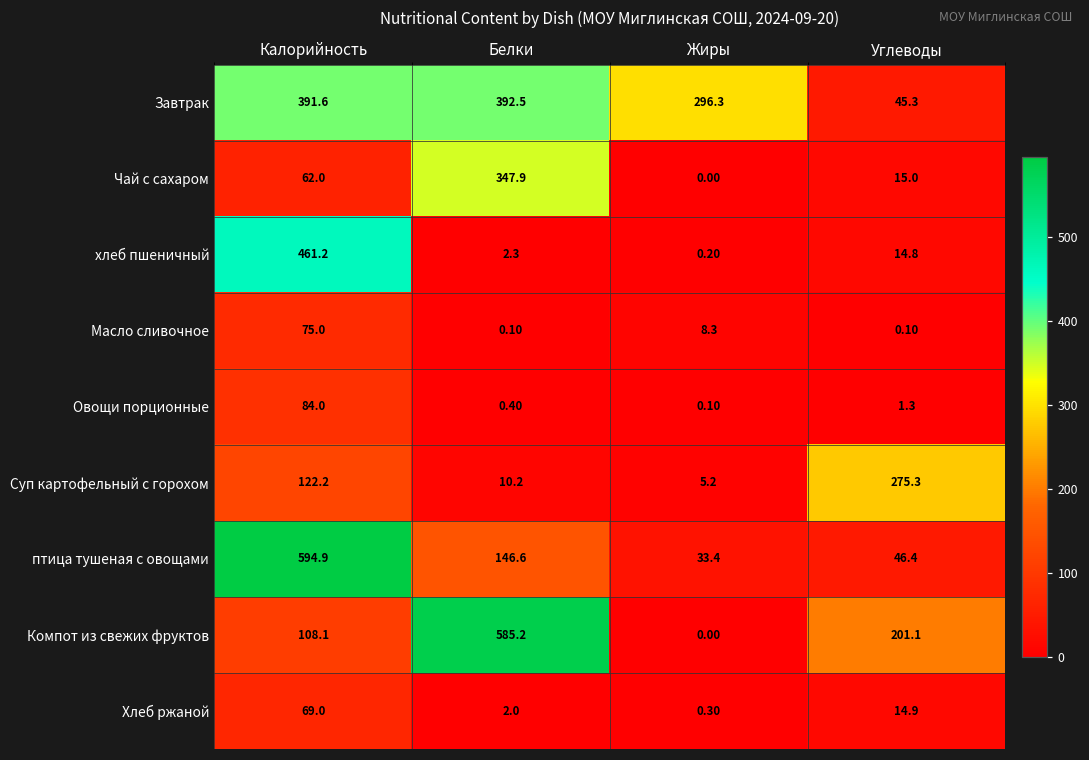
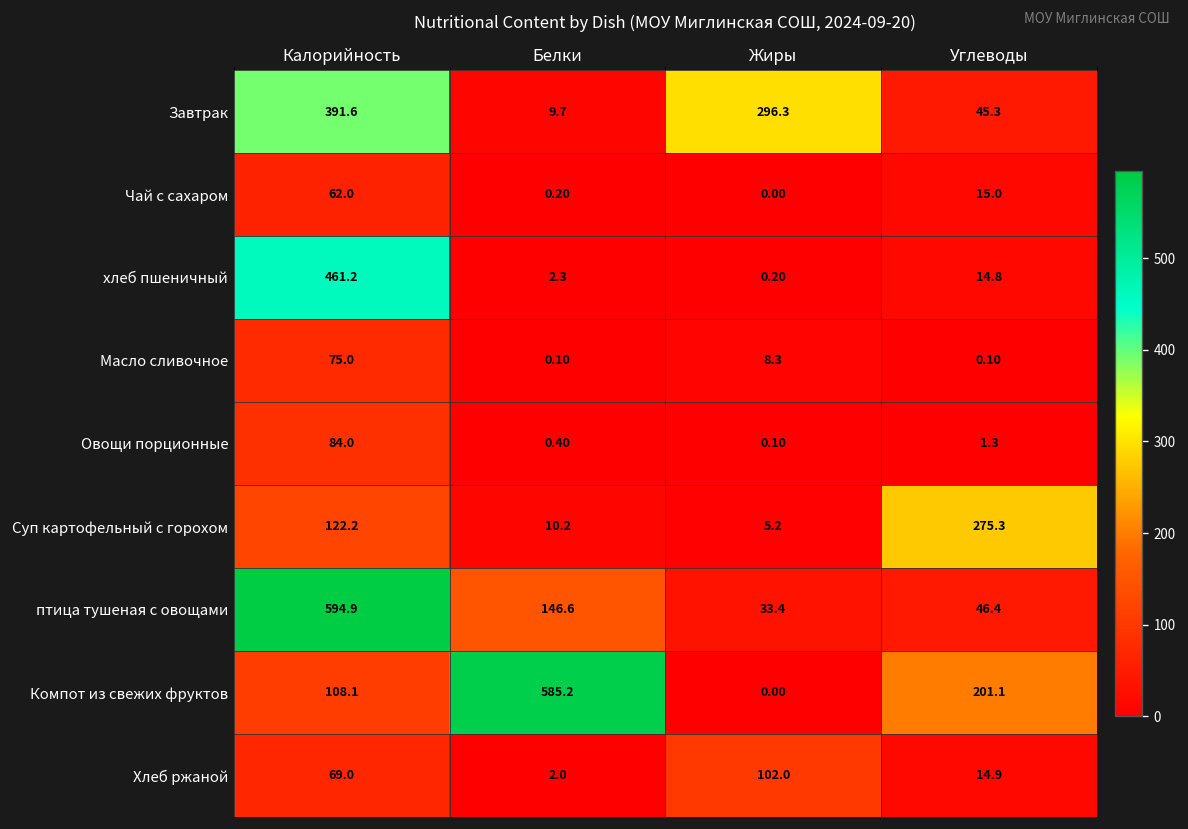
Завтрак, Белки: 392.5 -> 9.7
Чай с сахаром, Белки: 347.9 -> 0.20
Хлеб ржаной, Жиры: 0.30 -> 102.0
